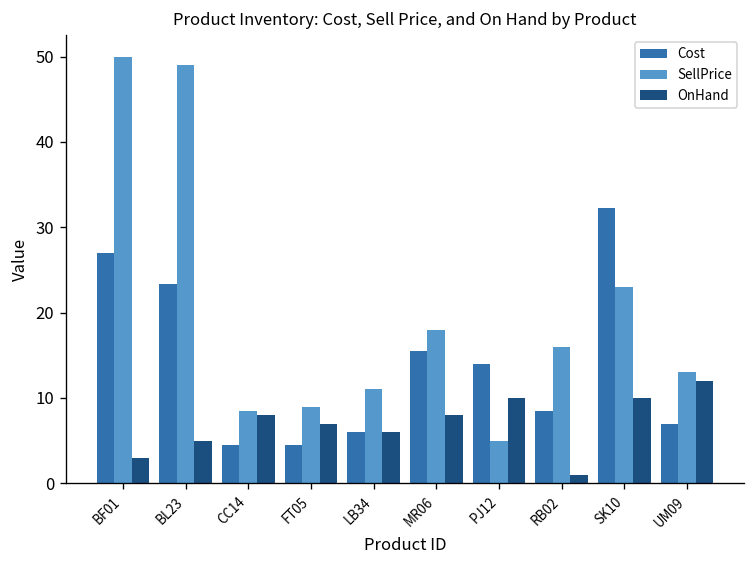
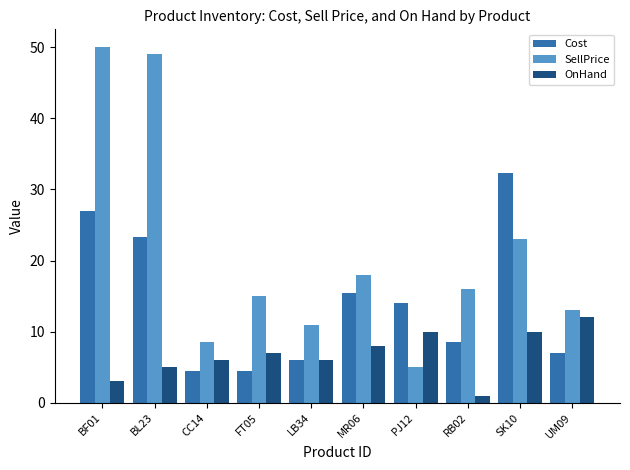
OnHand, CC14: 8 -> 6
SellPrice, FT05: 9 -> 15
